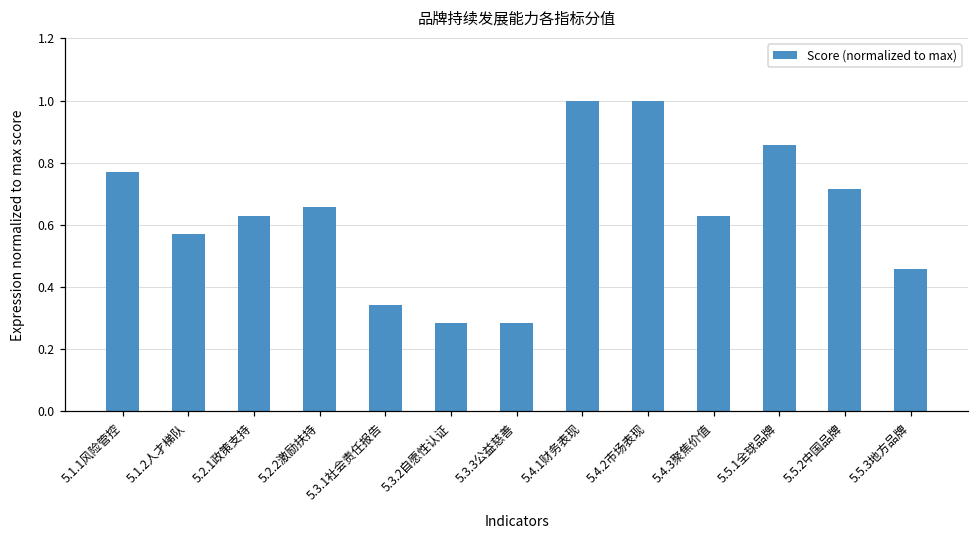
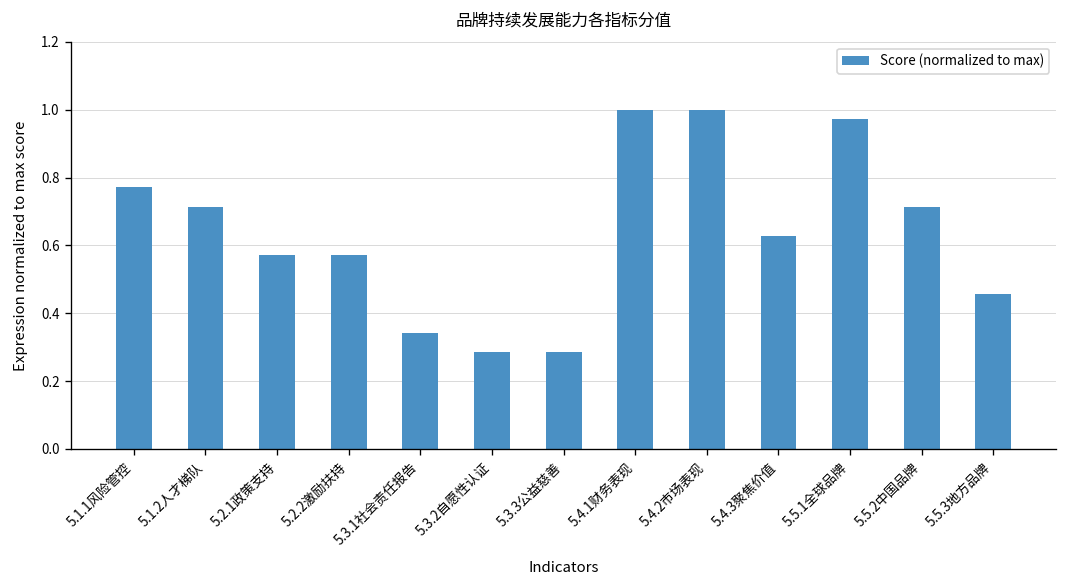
5.1.2人才梯队: 0.57 -> 0.71
5.2.1政策支持: 0.63 -> 0.57
5.2.2激励扶持: 0.66 -> 0.57
5.5.1全球品牌: 0.86 -> 0.97
